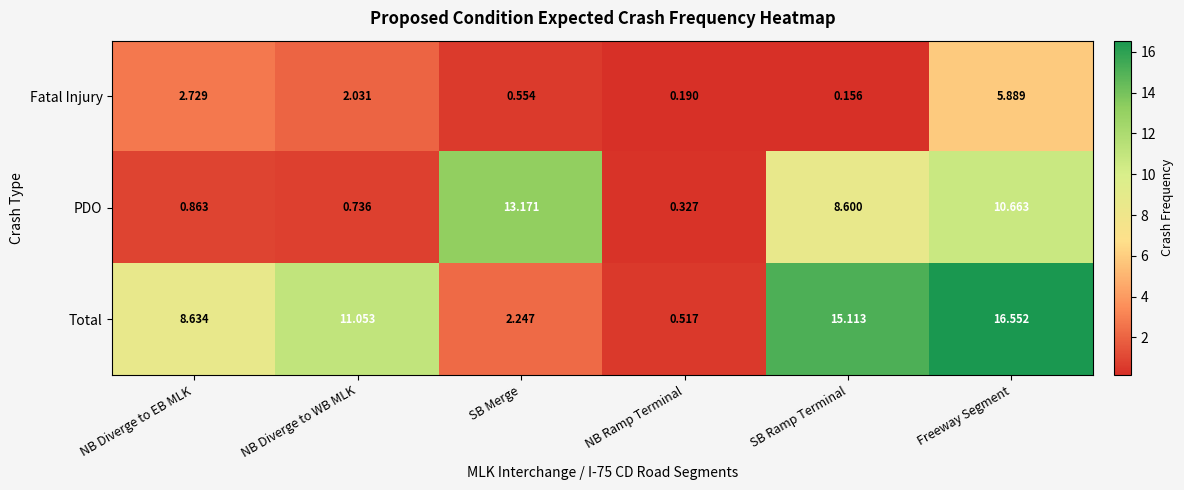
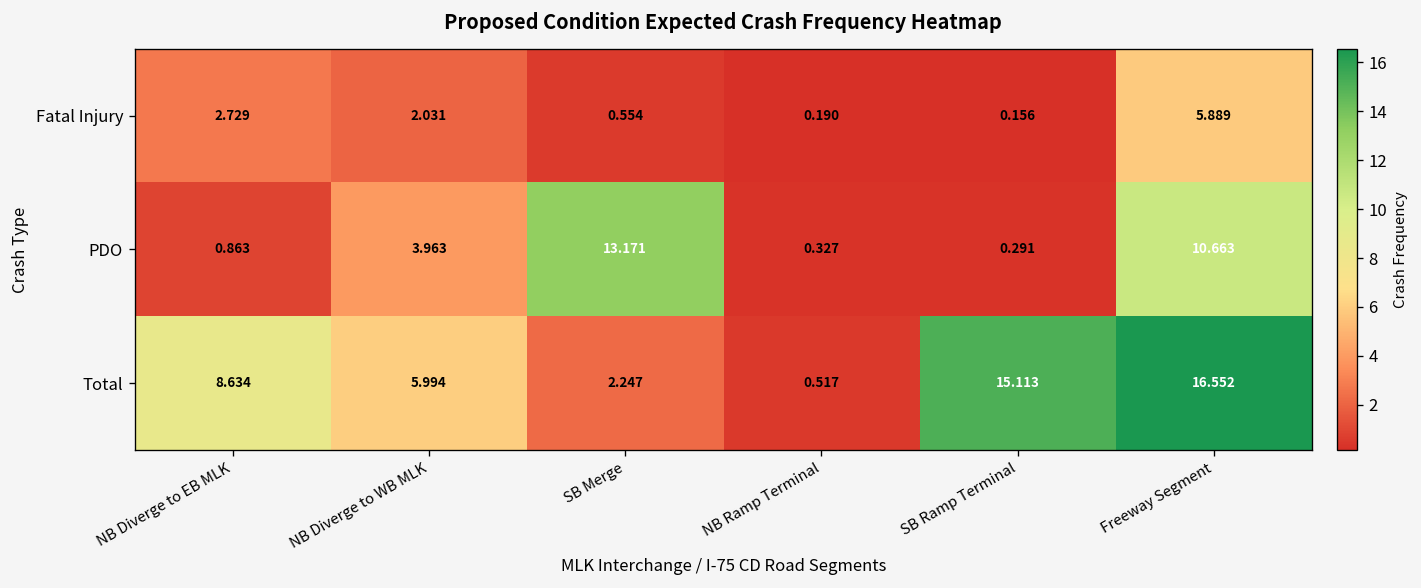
PDO, NB Diverge to WB MLK: 0.736 -> 3.963
PDO, SB Ramp Terminal: 8.600 -> 0.291
Total, NB Diverge to WB MLK: 11.053 -> 5.994
